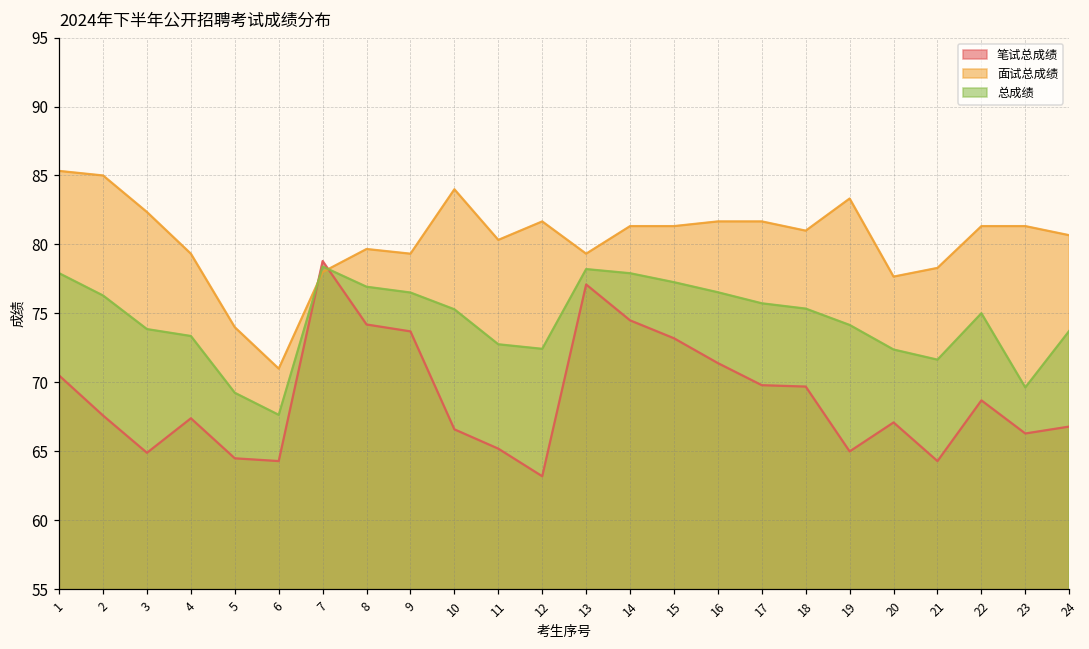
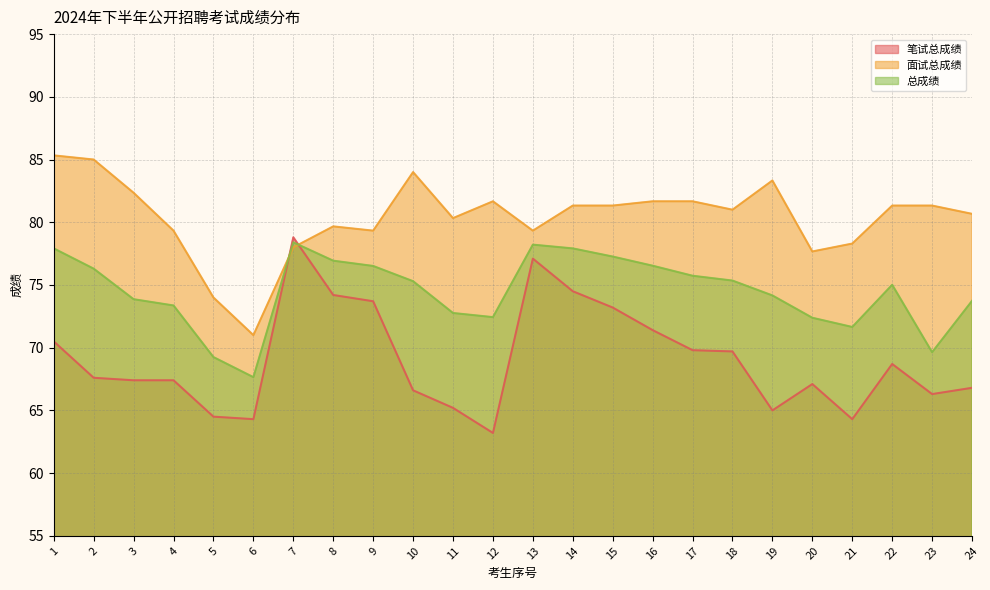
笔试总成绩, 3: 64.9 -> 67.4
